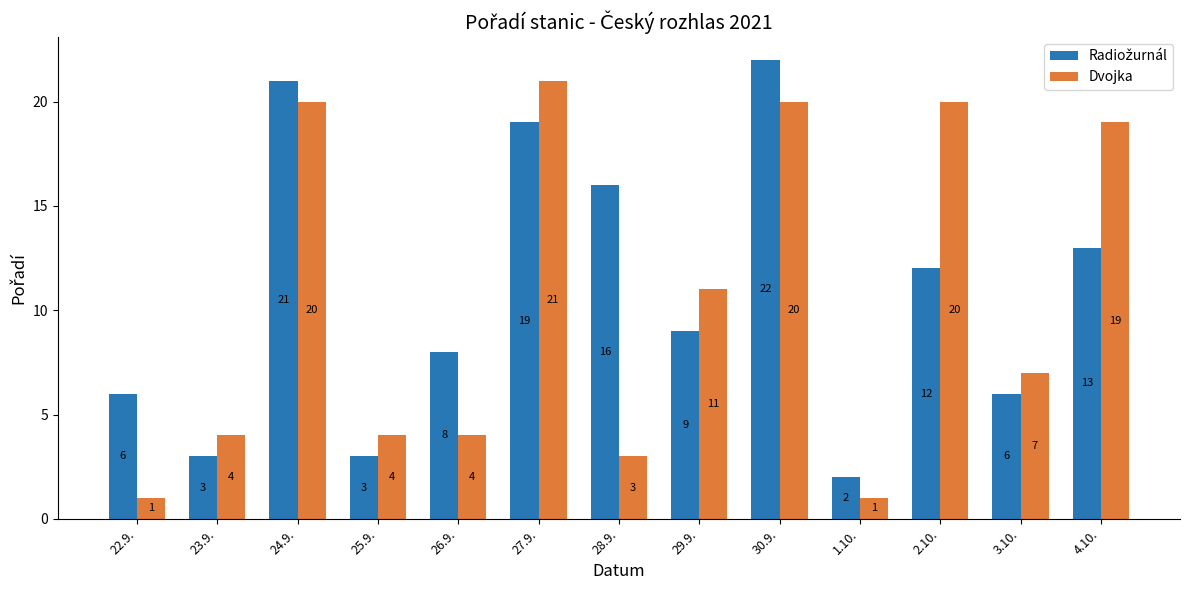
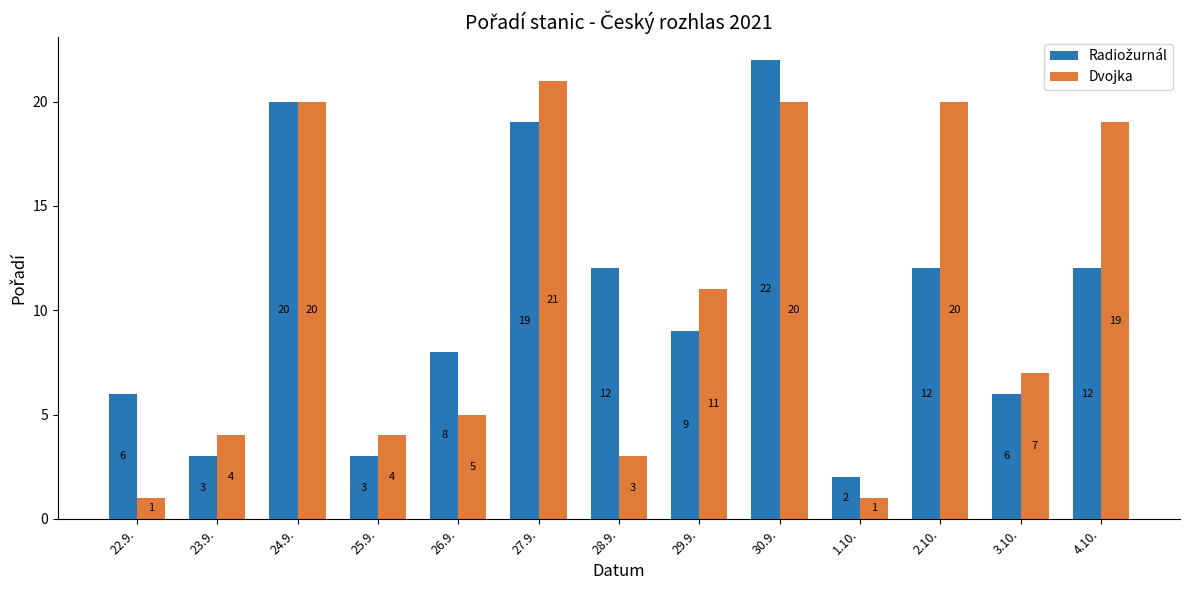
Radiožurnál, 24.9.: 21 -> 20
Dvojka, 26.9.: 4 -> 5
Radiožurnál, 28.9.: 16 -> 12
Radiožurnál, 4.10.: 13 -> 12
